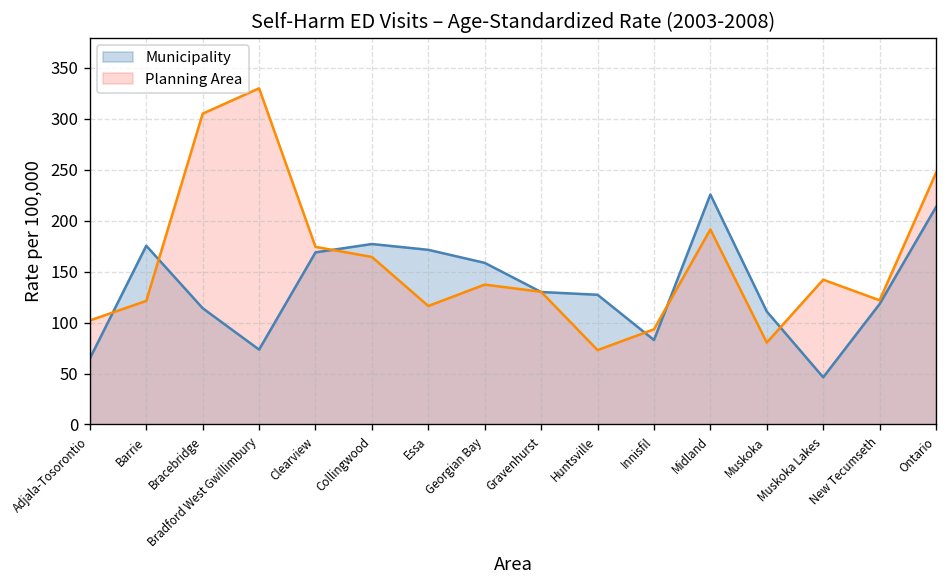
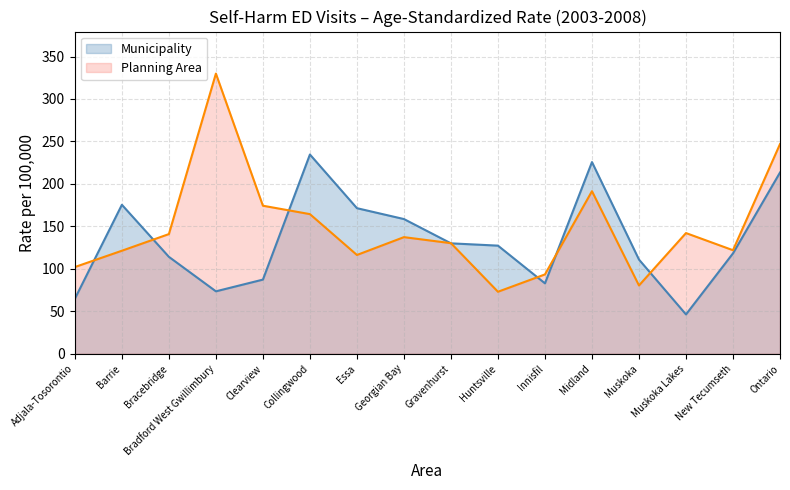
Planning Area, Bracebridge: 310 -> 140
Municipality, Clearview: 170 -> 90
Municipality, Collingwood: 180 -> 230
